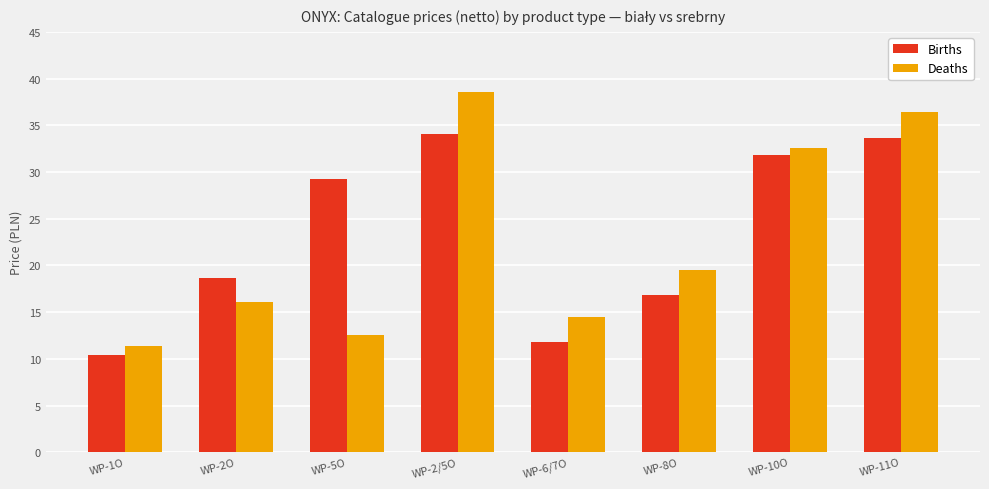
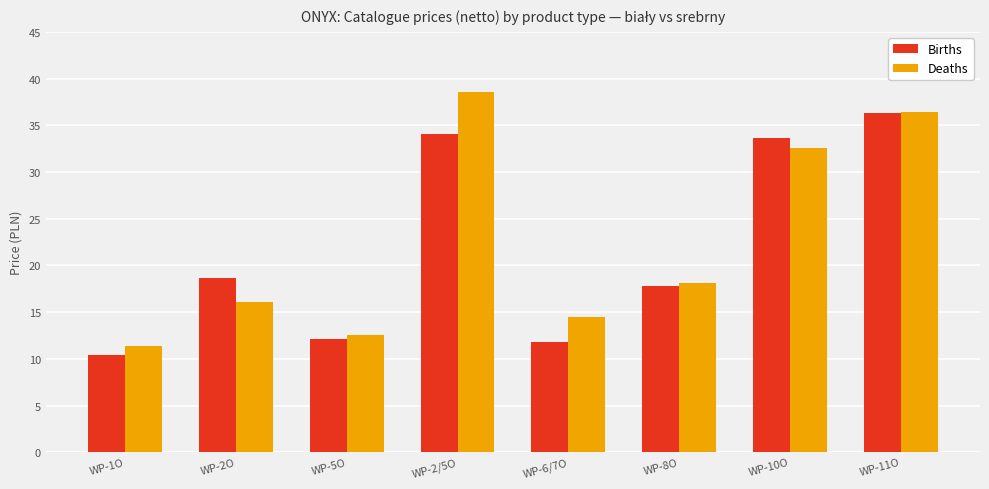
Births, WP-5O: 29 -> 12
Births, WP-8O: 17 -> 18
Deaths, WP-8O: 19 -> 18
Births, WP-10O: 32 -> 34
Births, WP-11O: 34 -> 36
